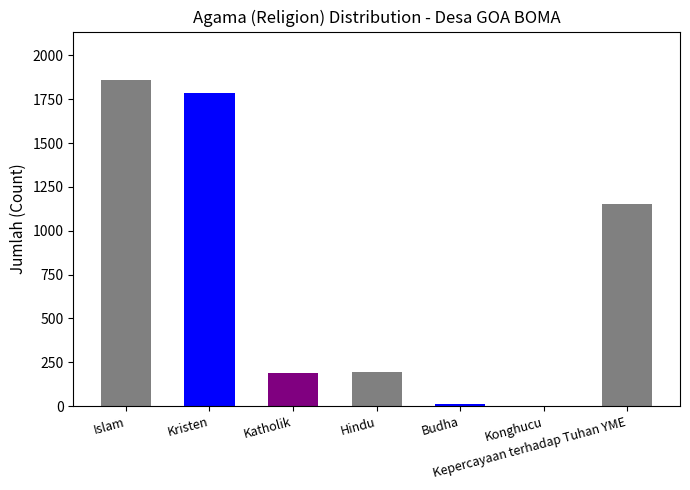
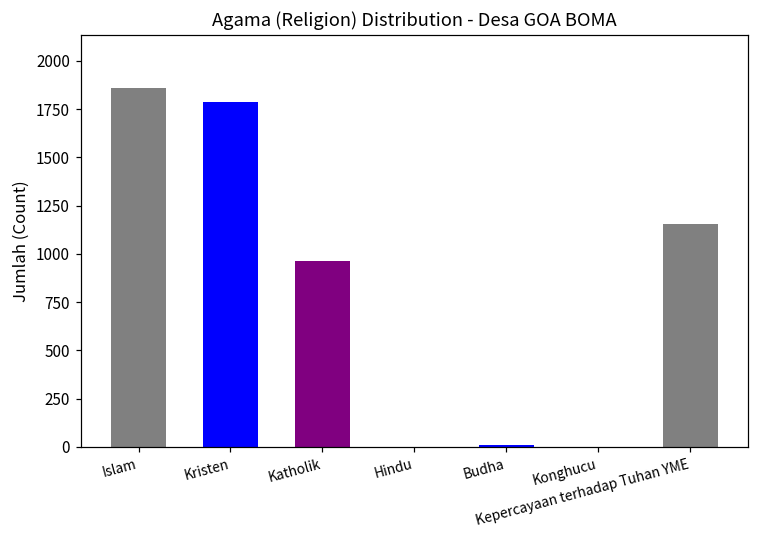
Katholik: 190 -> 970
Hindu: 200 -> 0
